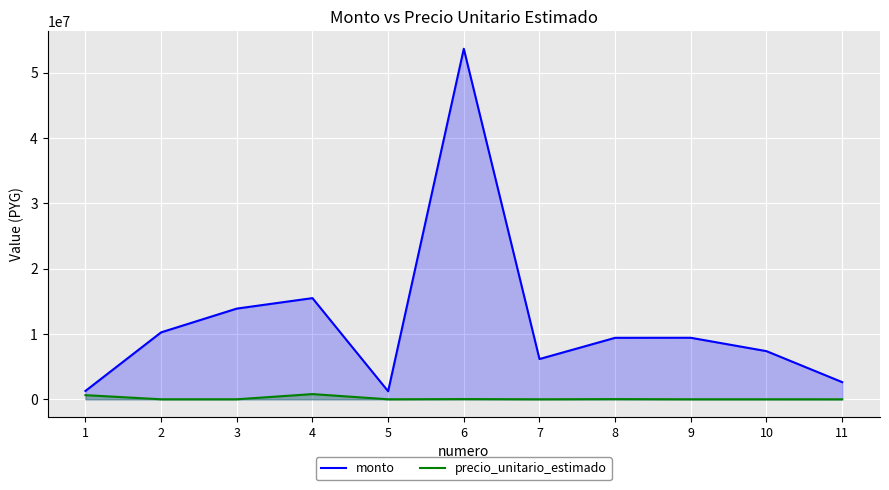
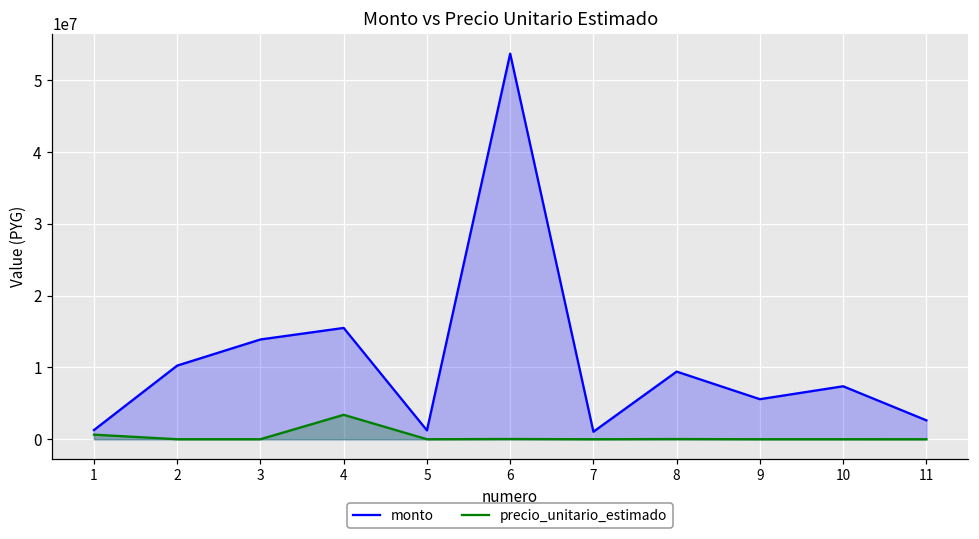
precio_unitario_estimado, 4: 1000000 -> 3000000
monto, 7: 6000000 -> 1000000
monto, 9: 9000000 -> 6000000
